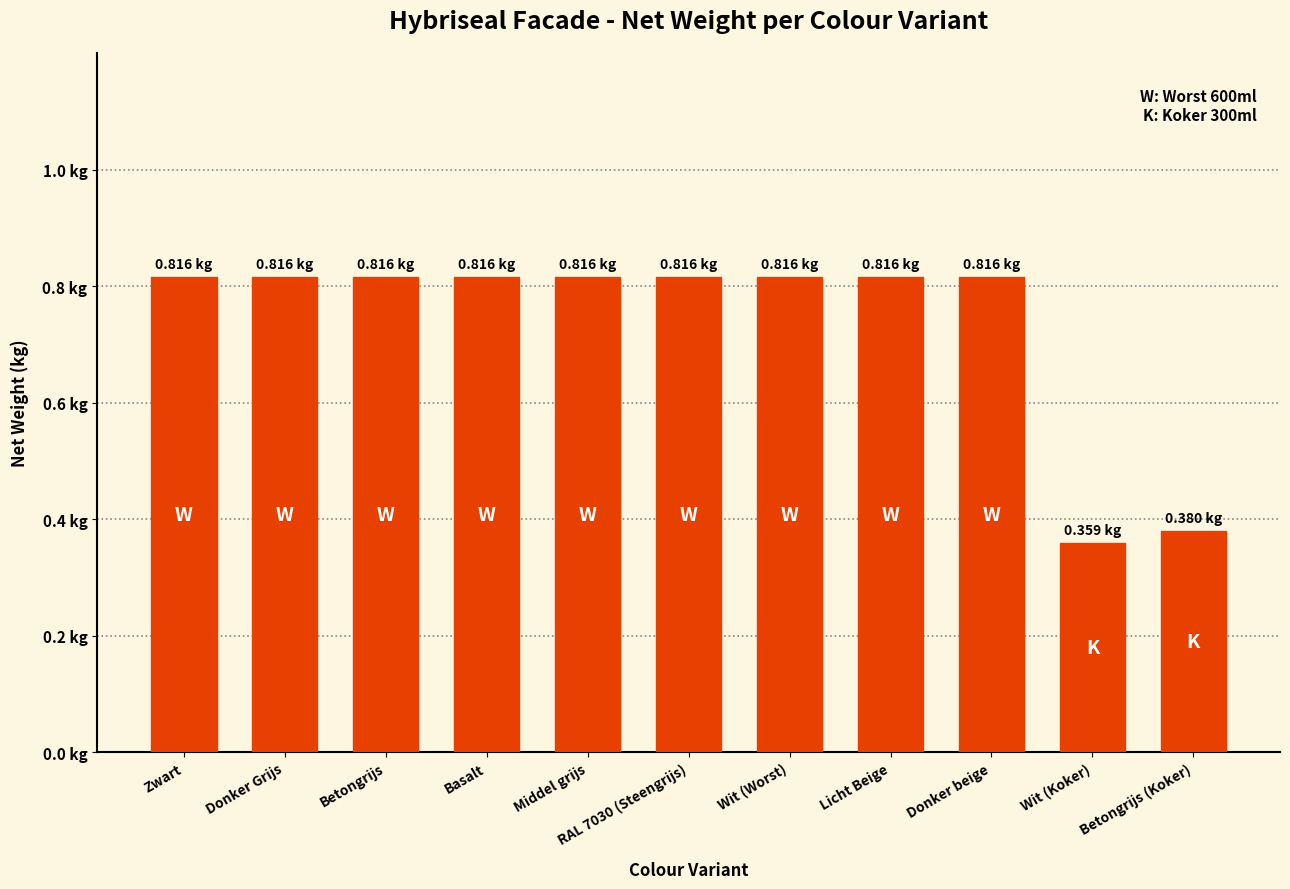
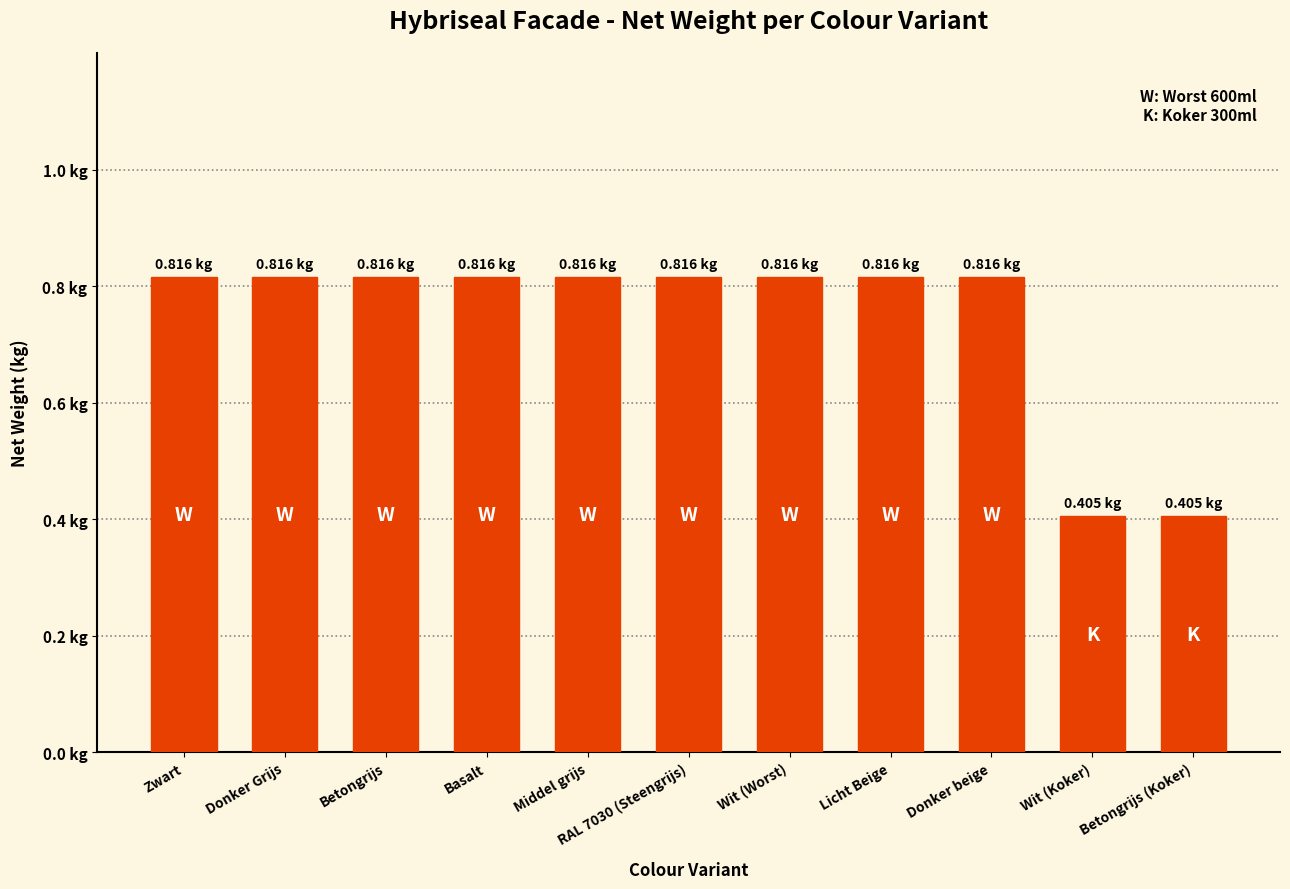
Wit (Koker): 0.359 -> 0.405
Betongrijs (Koker): 0.380 -> 0.405
